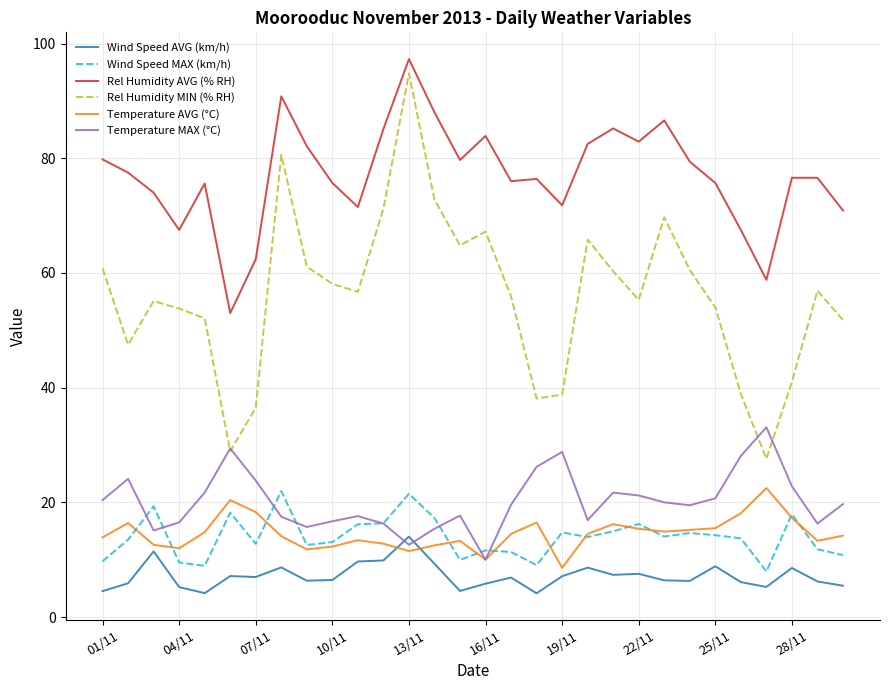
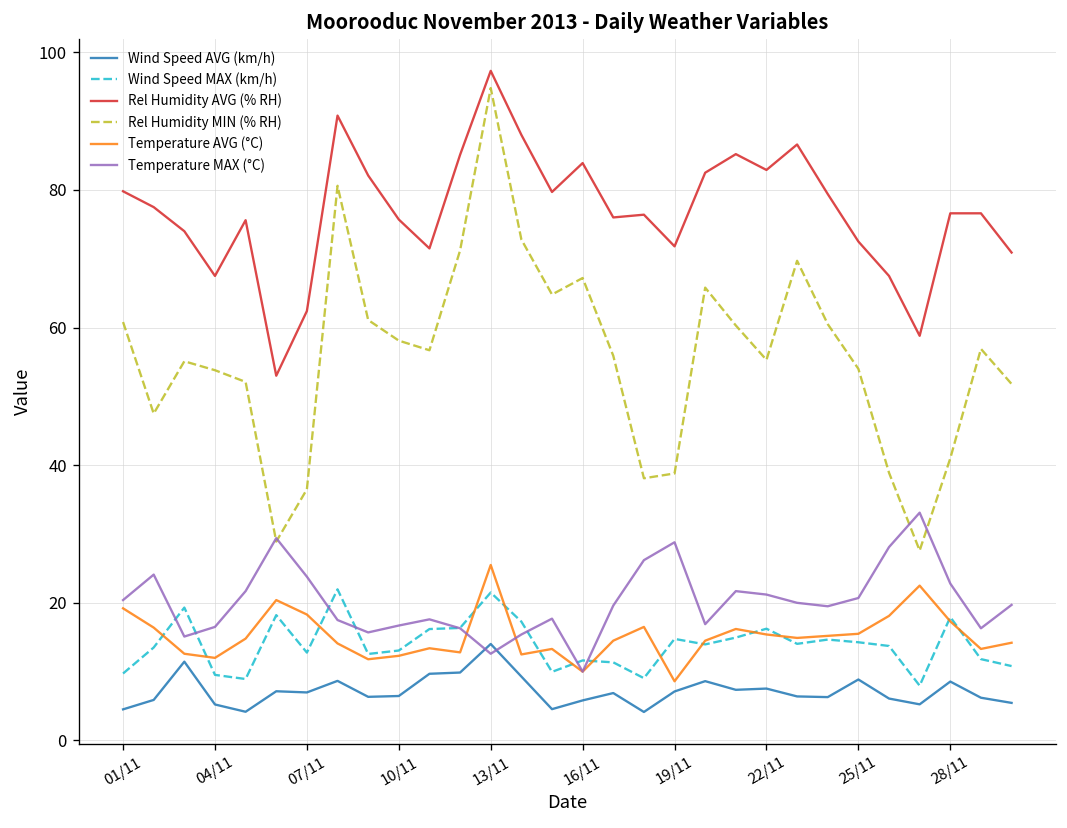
Temperature AVG (°C), 01/11: 14 -> 19
Temperature AVG (°C), 13/11: 12 -> 26
Rel Humidity AVG (% RH), 25/11: 76 -> 73
